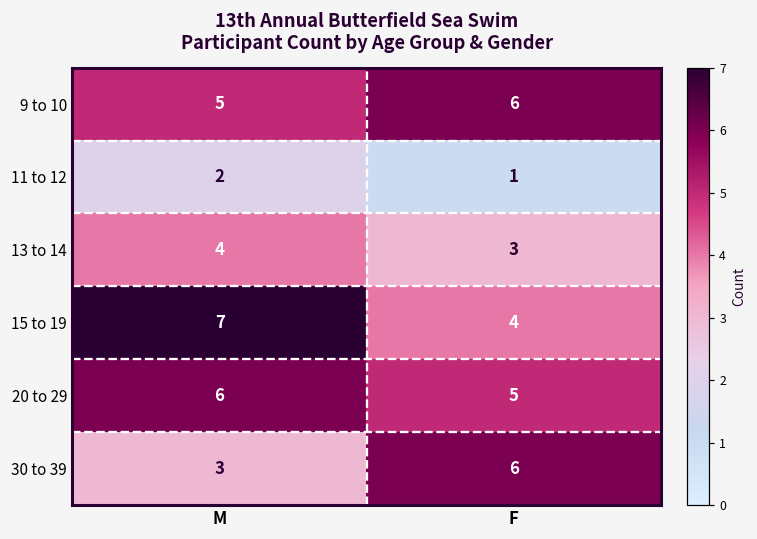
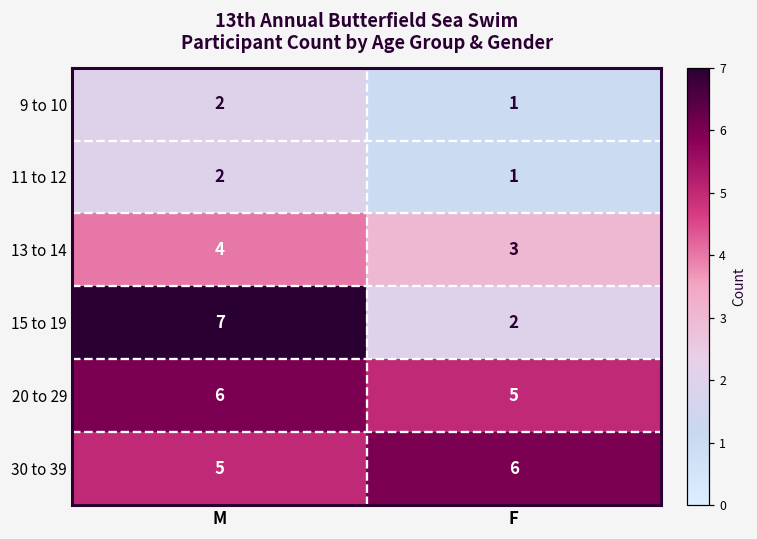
9 to 10, M: 5 -> 2
9 to 10, F: 6 -> 1
15 to 19, F: 4 -> 2
30 to 39, M: 3 -> 5
